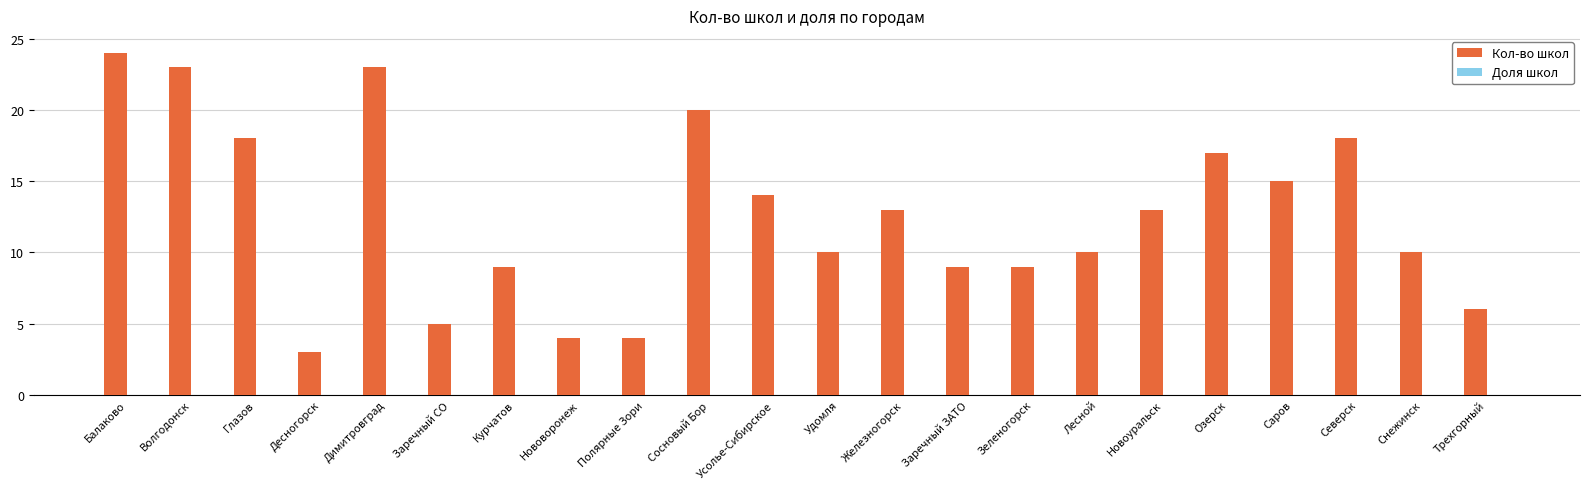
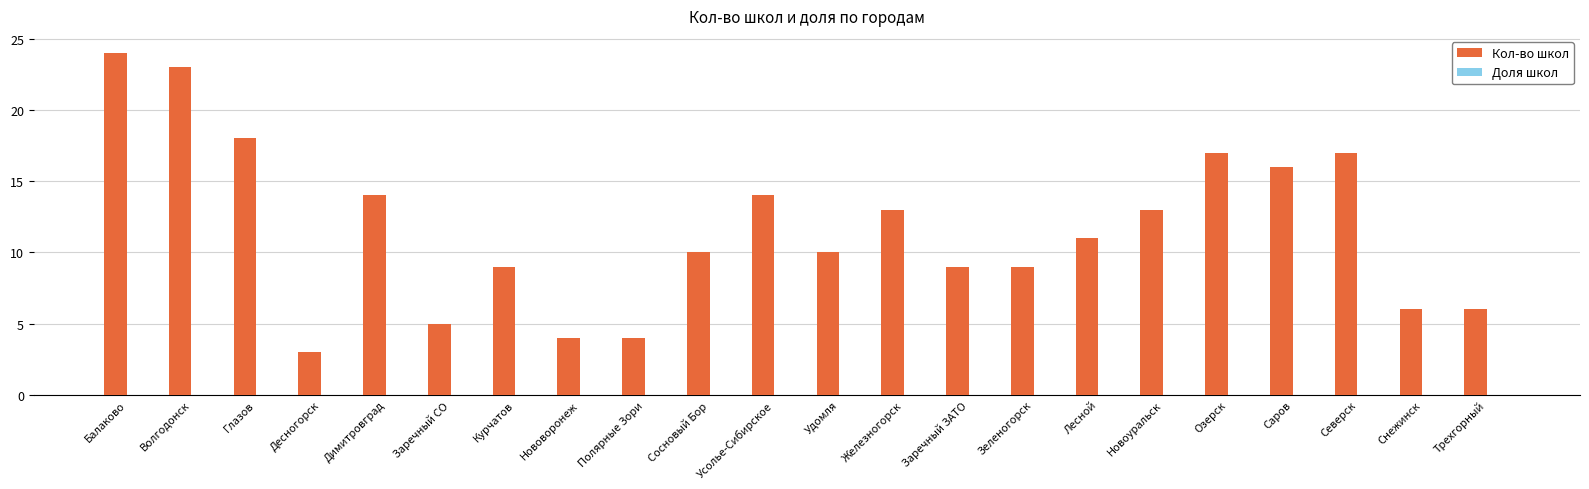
Кол-во школ, Димитровград: 23 -> 14
Кол-во школ, Сосновый Бор: 20 -> 10
Кол-во школ, Лесной: 10 -> 11
Кол-во школ, Саров: 15 -> 16
Кол-во школ, Северск: 18 -> 17
Кол-во школ, Снежинск: 10 -> 6
